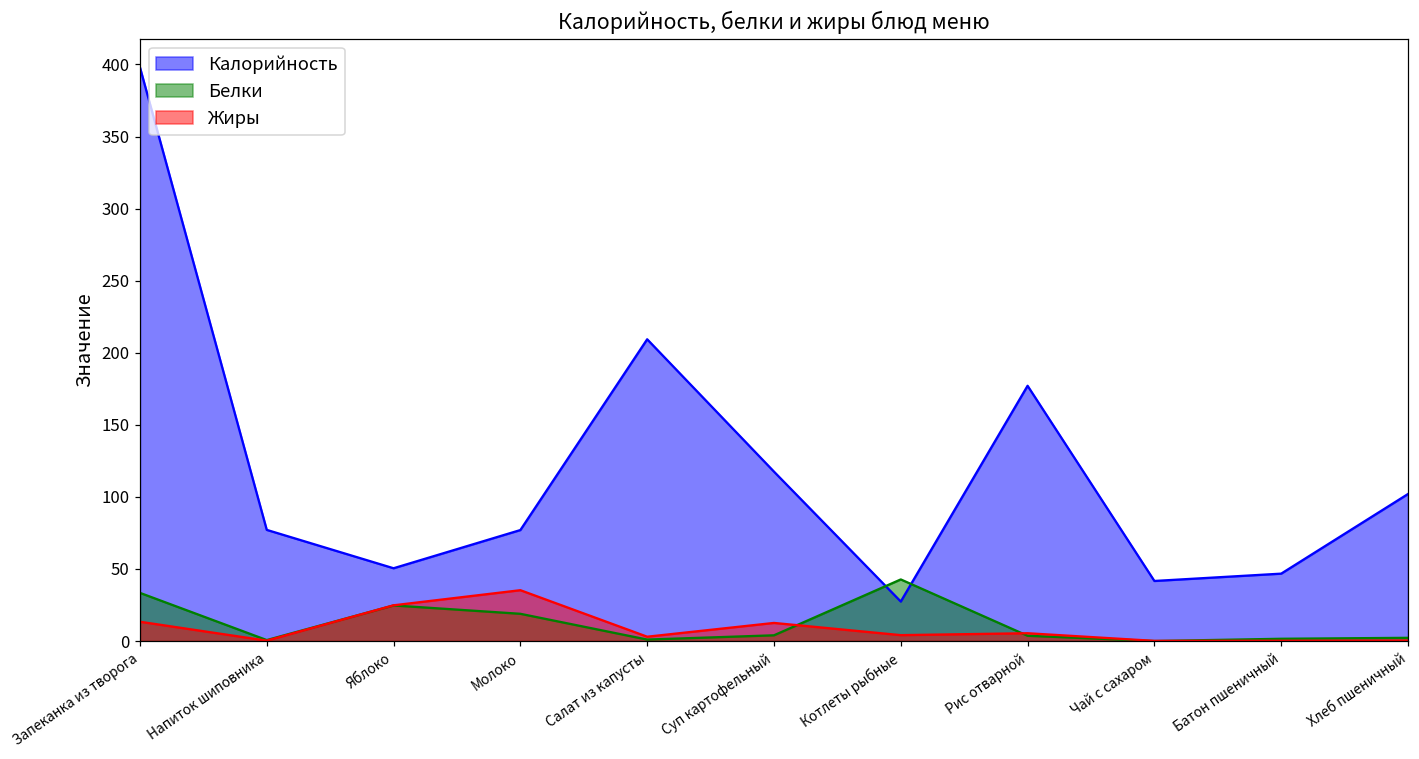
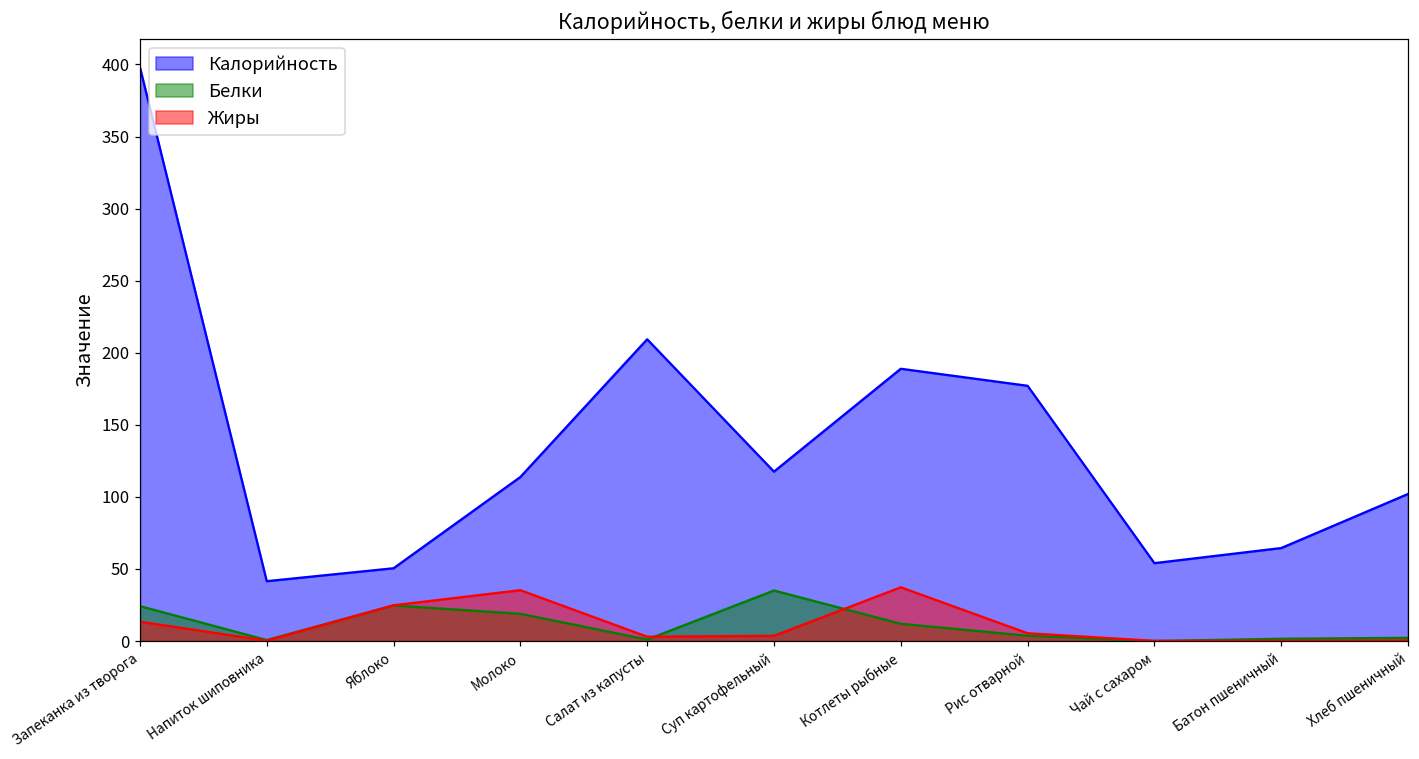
Белки, Запеканка из творога: 33 -> 24
Калорийность, Напиток шиповника: 77 -> 42
Калорийность, Молоко: 77 -> 114
Белки, Суп картофельный: 4 -> 35
Жиры, Суп картофельный: 13 -> 4
Калорийность, Котлеты рыбные: 27 -> 189
Белки, Котлеты рыбные: 43 -> 12
Жиры, Котлеты рыбные: 4 -> 37
Калорийность, Чай с сахаром: 42 -> 54
Калорийность, Батон пшеничный: 47 -> 65
